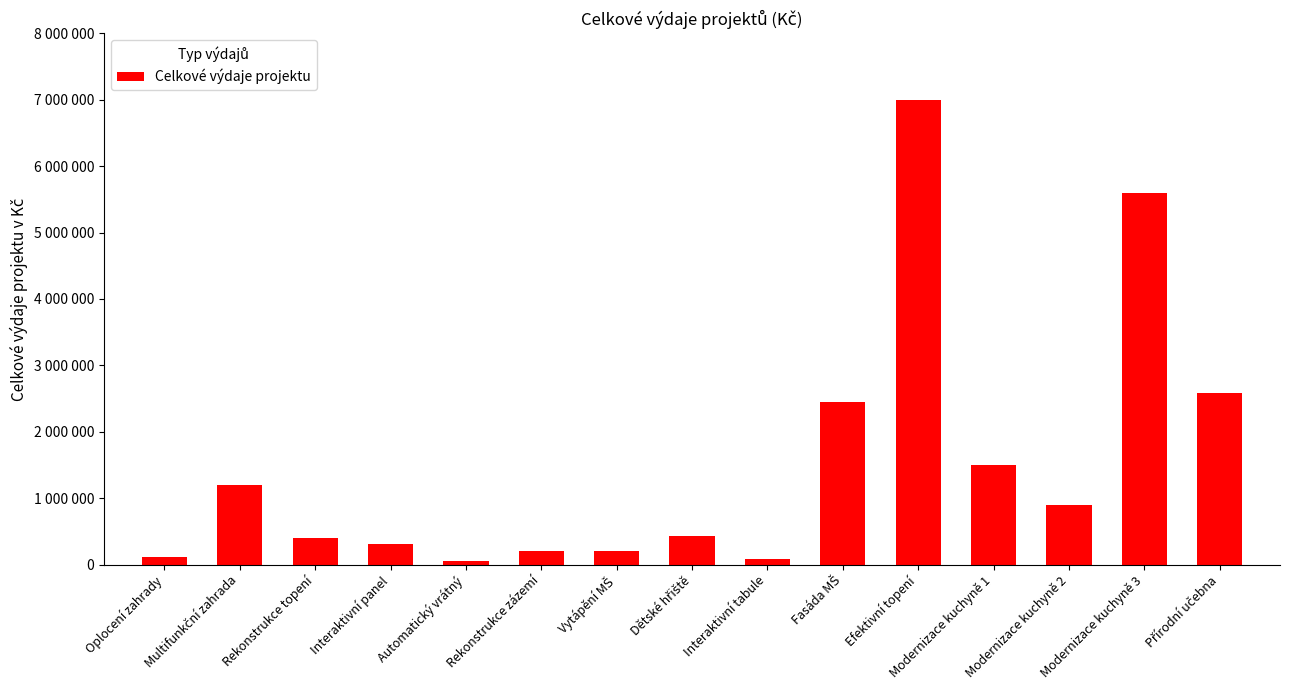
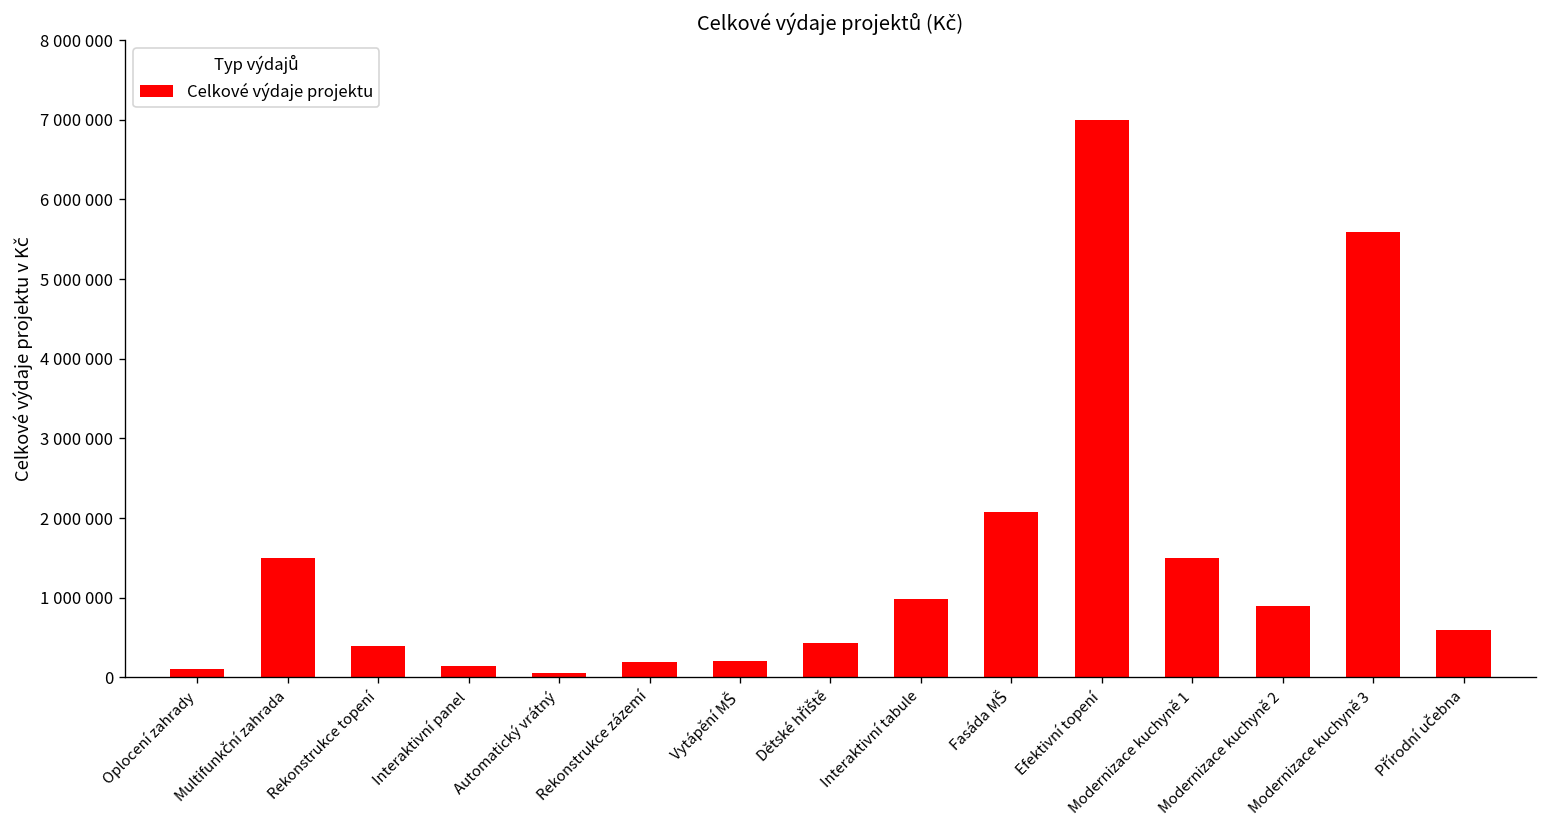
Multifunkční zahrada: 1200000 -> 1500000
Interaktivní panel: 300000 -> 200000
Interaktivní tabule: 100000 -> 1000000
Fasáda MŠ: 2500000 -> 2100000
Přírodní učebna: 2600000 -> 600000
